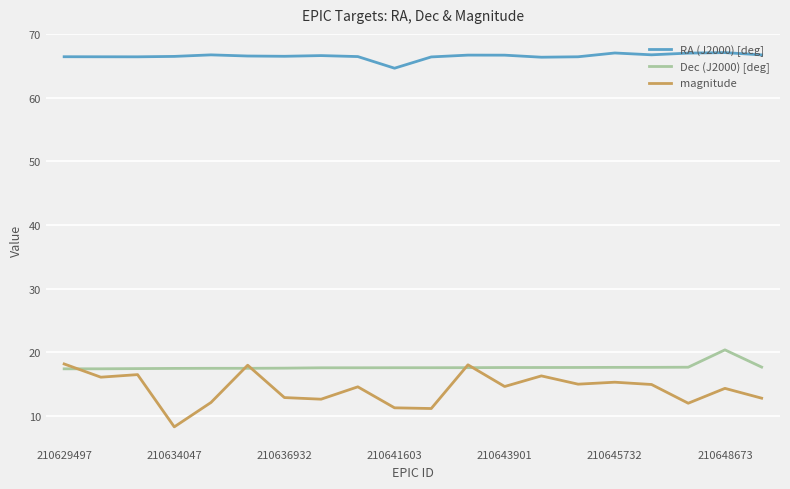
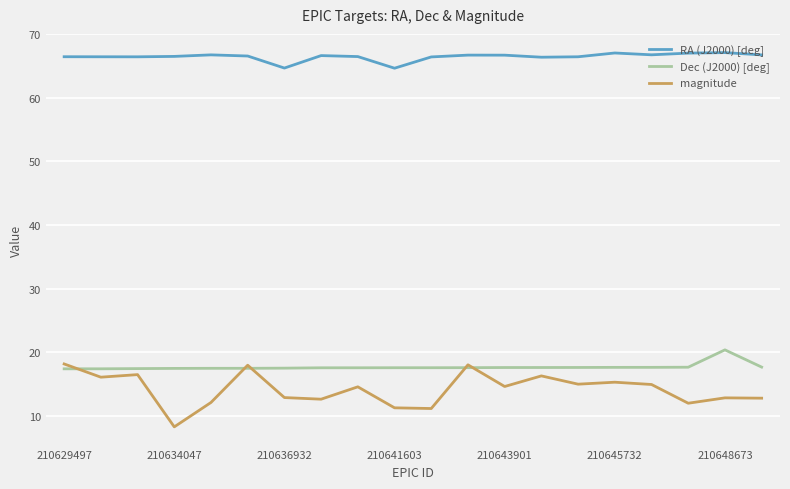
RA (J2000) [deg], 210636932: 66 -> 65
magnitude, 210648673: 14 -> 13
